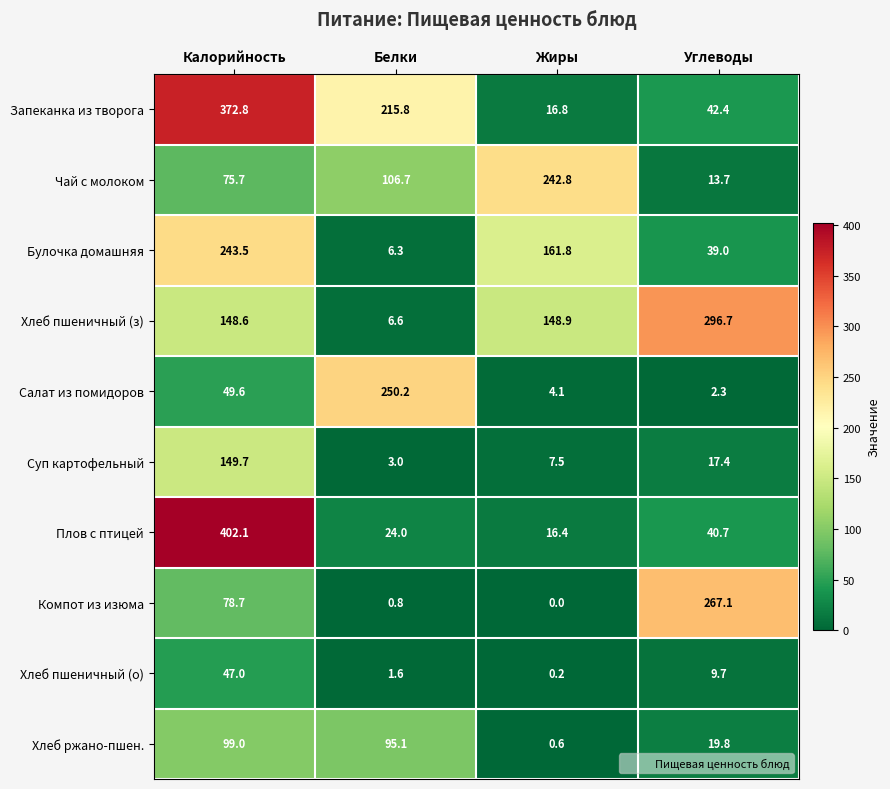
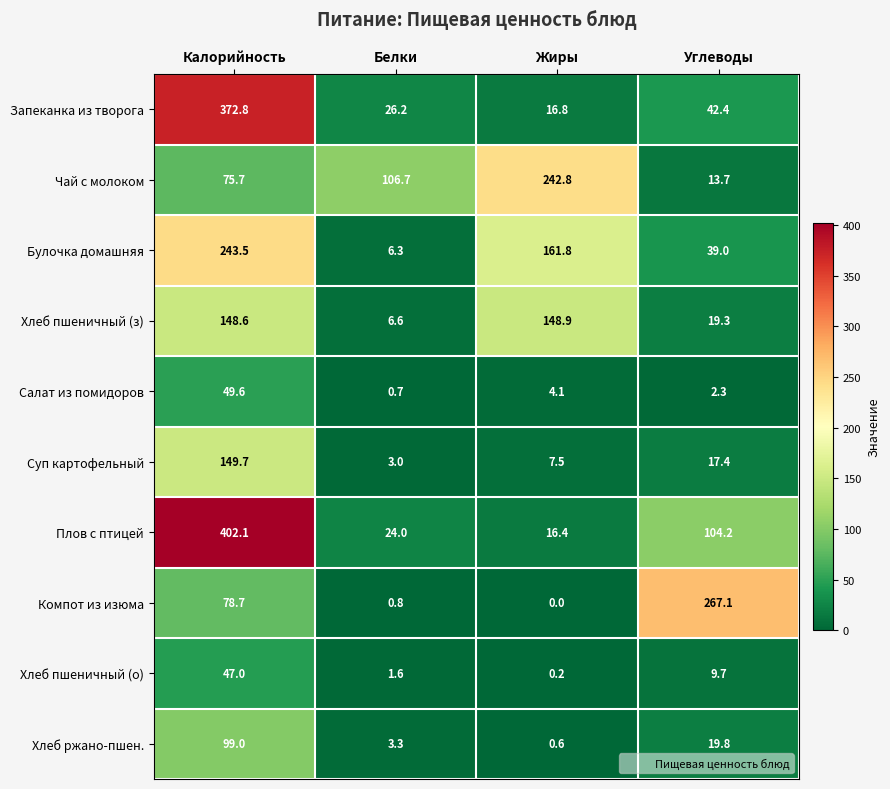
Запеканка из творога, Белки: 215.8 -> 26.2
Хлеб пшеничный (з), Углеводы: 296.7 -> 19.3
Салат из помидоров, Белки: 250.2 -> 0.7
Плов с птицей, Углеводы: 40.7 -> 104.2
Хлеб ржано-пшен., Белки: 95.1 -> 3.3
